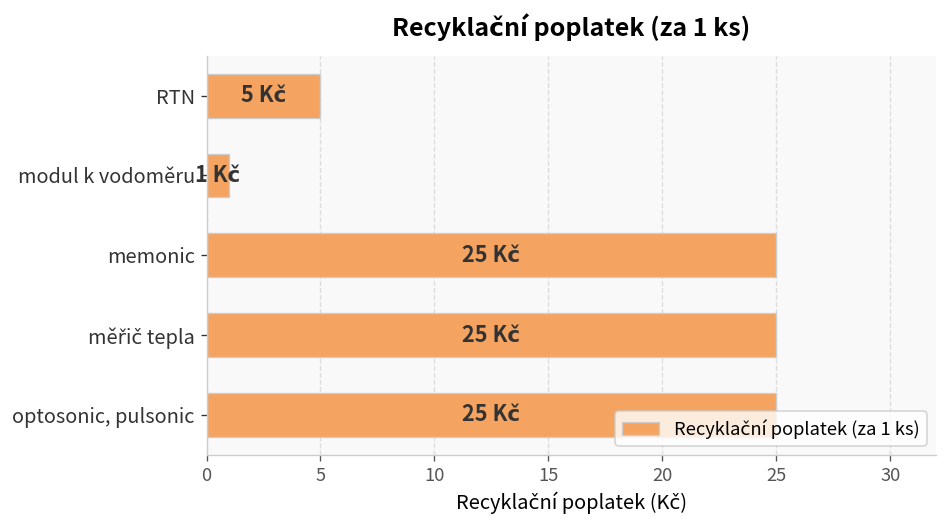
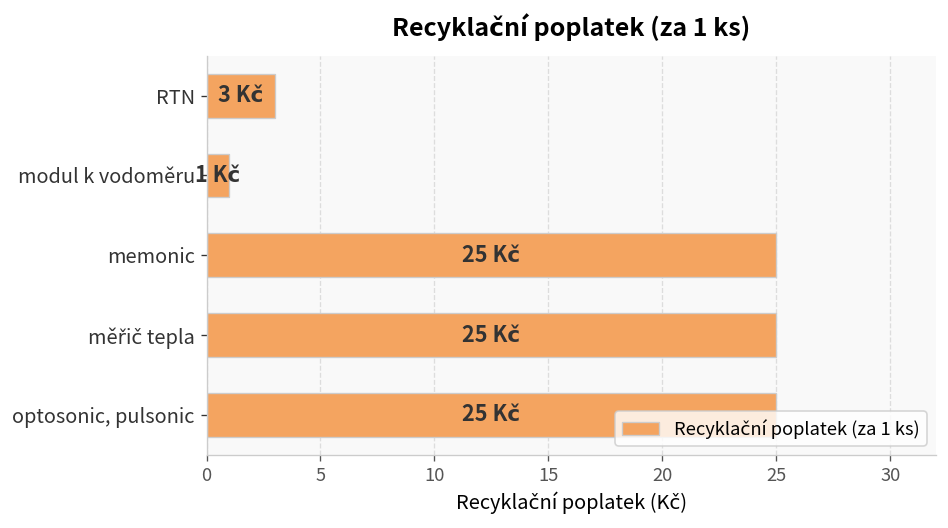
RTN: 5 -> 3
